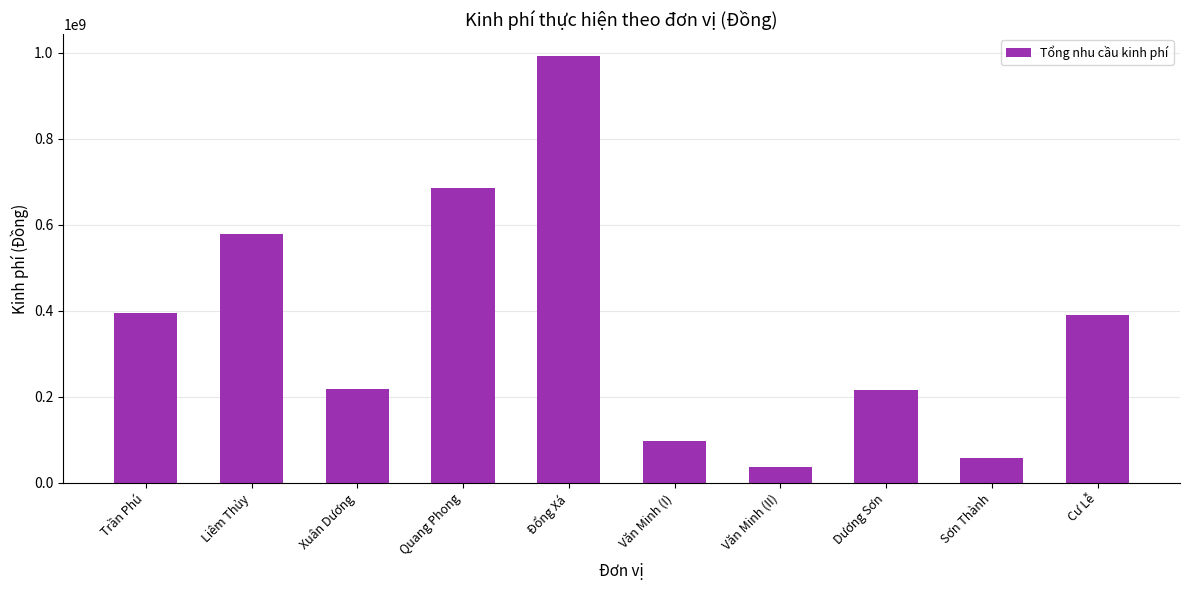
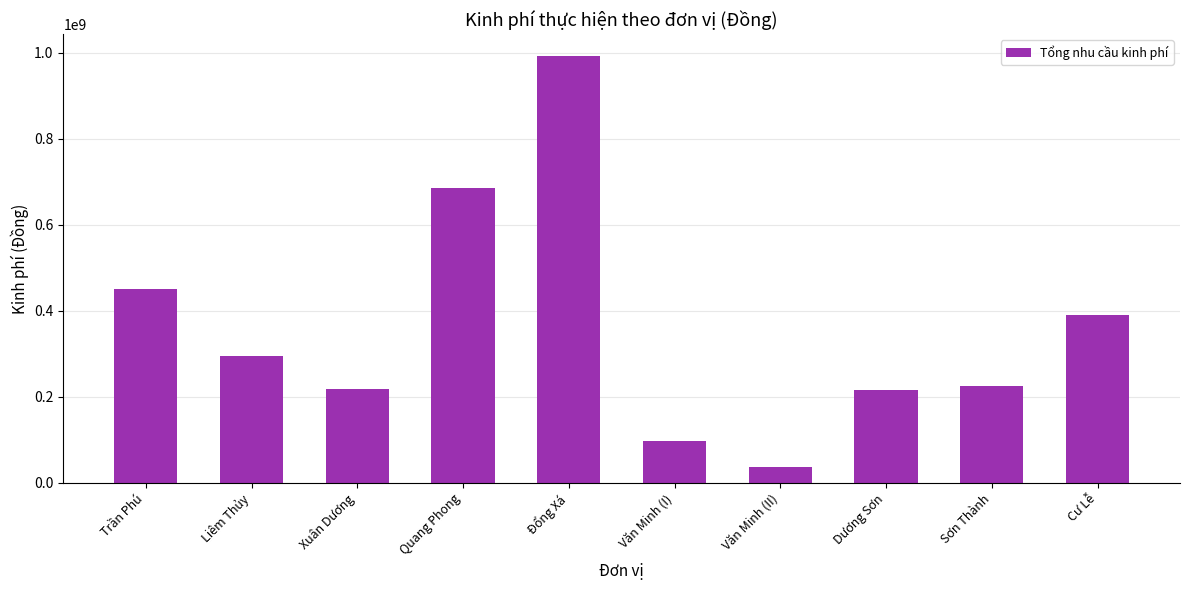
Trần Phú: 390000000 -> 450000000
Liêm Thủy: 580000000 -> 290000000
Sơn Thành: 60000000 -> 230000000
